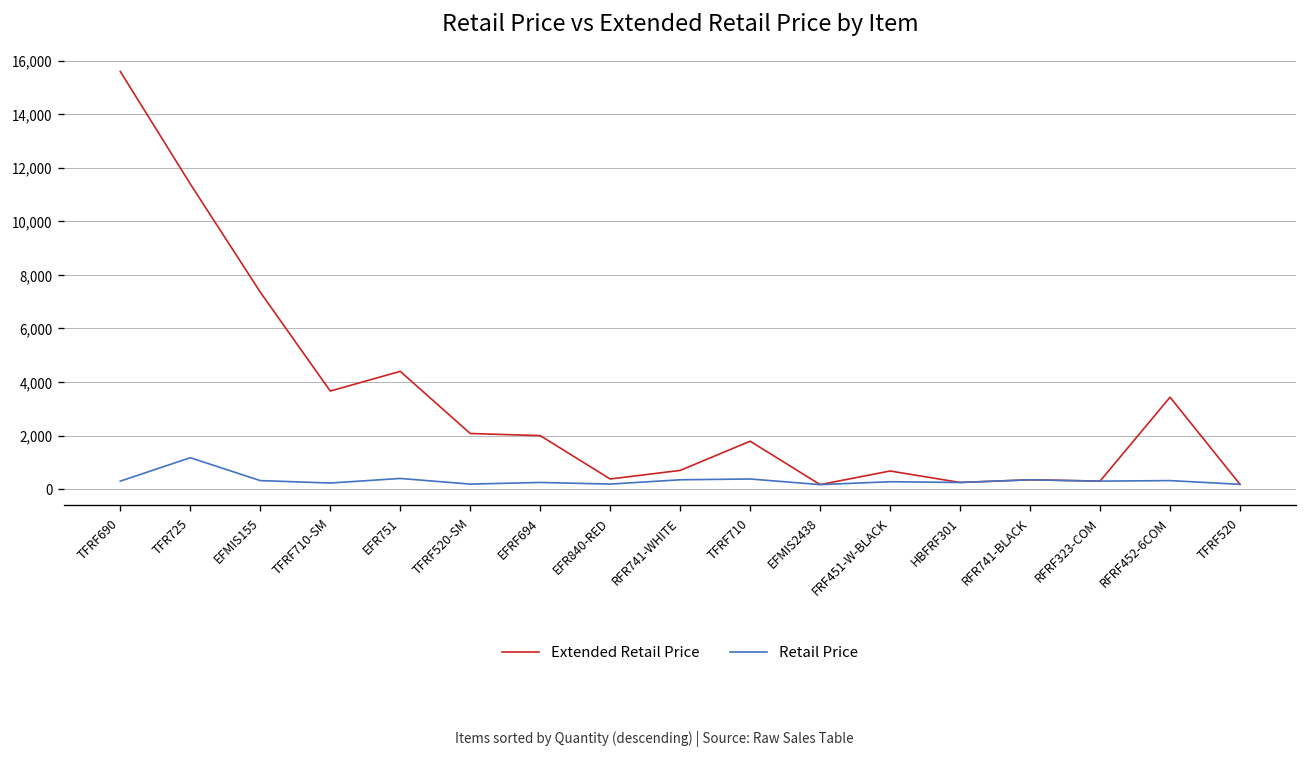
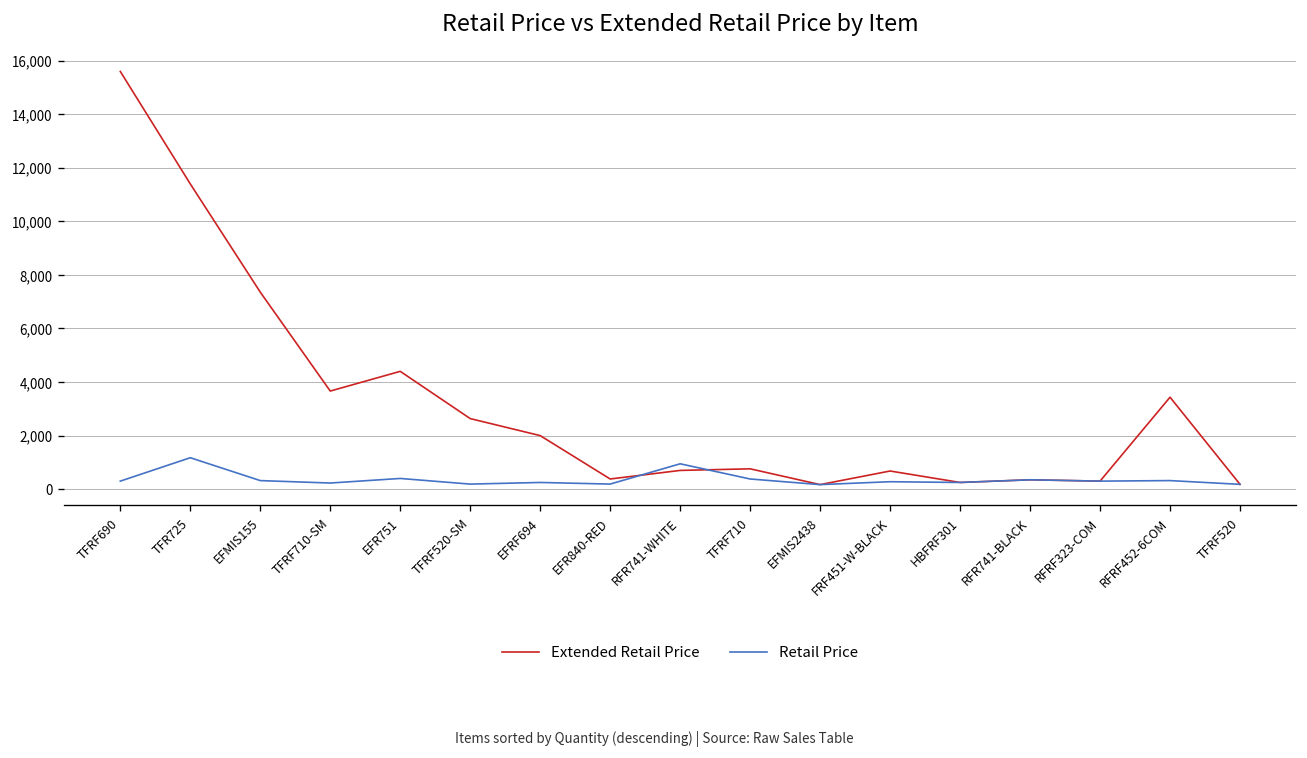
Extended Retail Price, TFRF520-SM: 2,100 -> 2,600
Retail Price, RFR741-WHITE: 300 -> 900
Extended Retail Price, TFRF710: 1,800 -> 800
